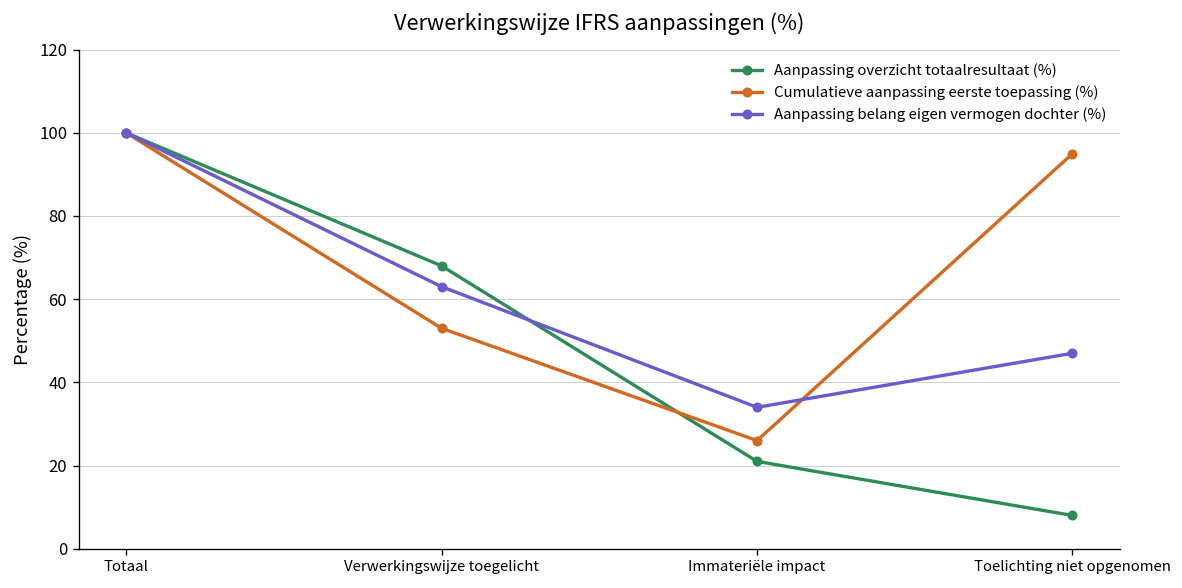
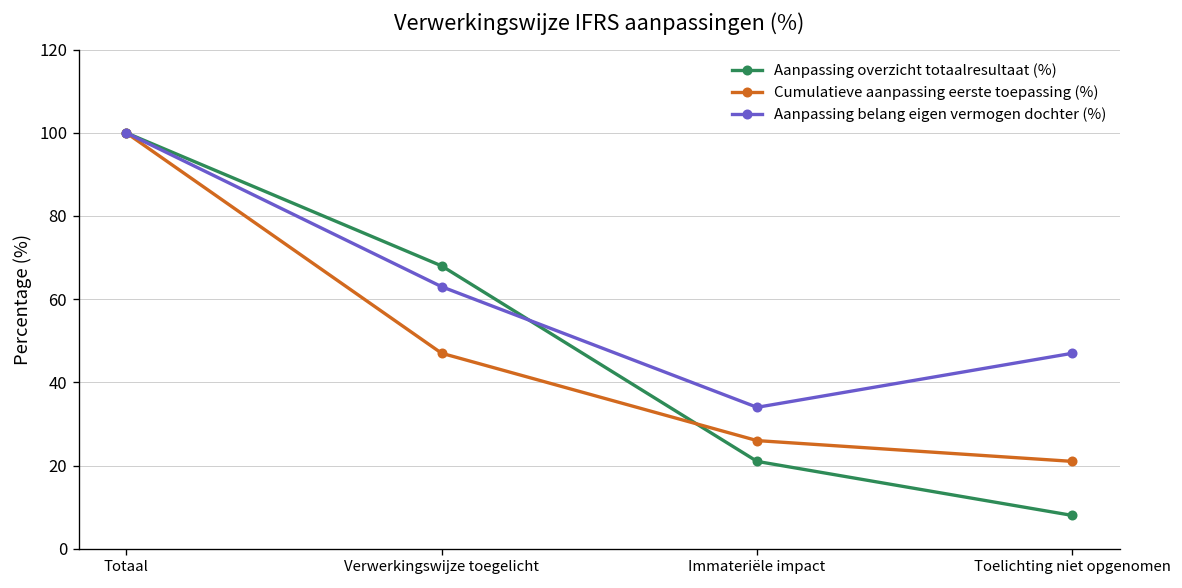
Cumulatieve aanpassing eerste toepassing (%), Verwerkingswijze toegelicht: 53 -> 47
Cumulatieve aanpassing eerste toepassing (%), Toelichting niet opgenomen: 95 -> 21
